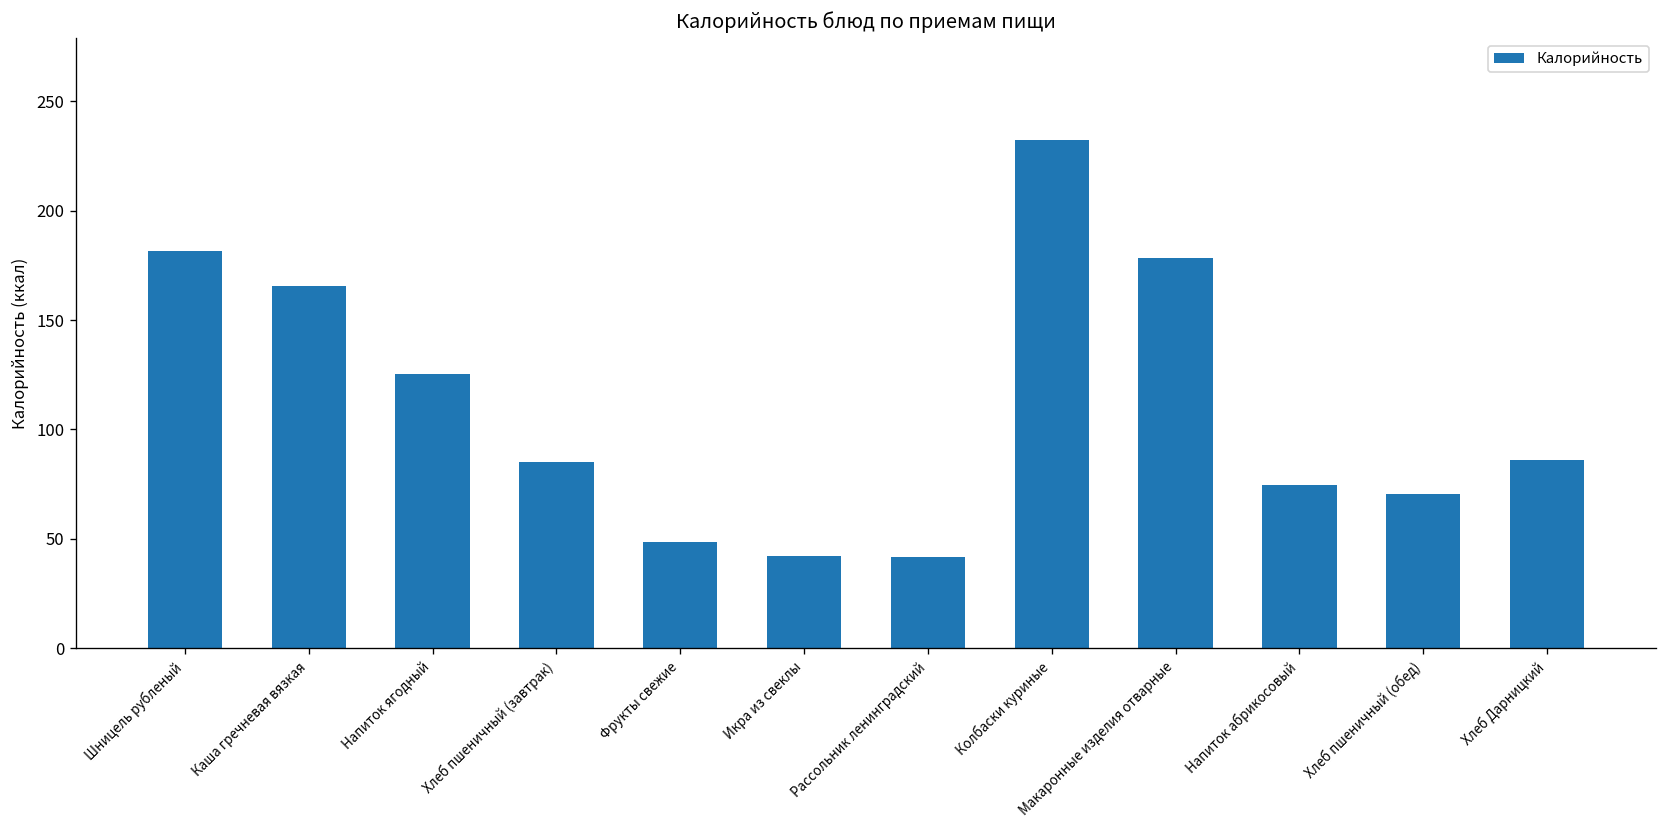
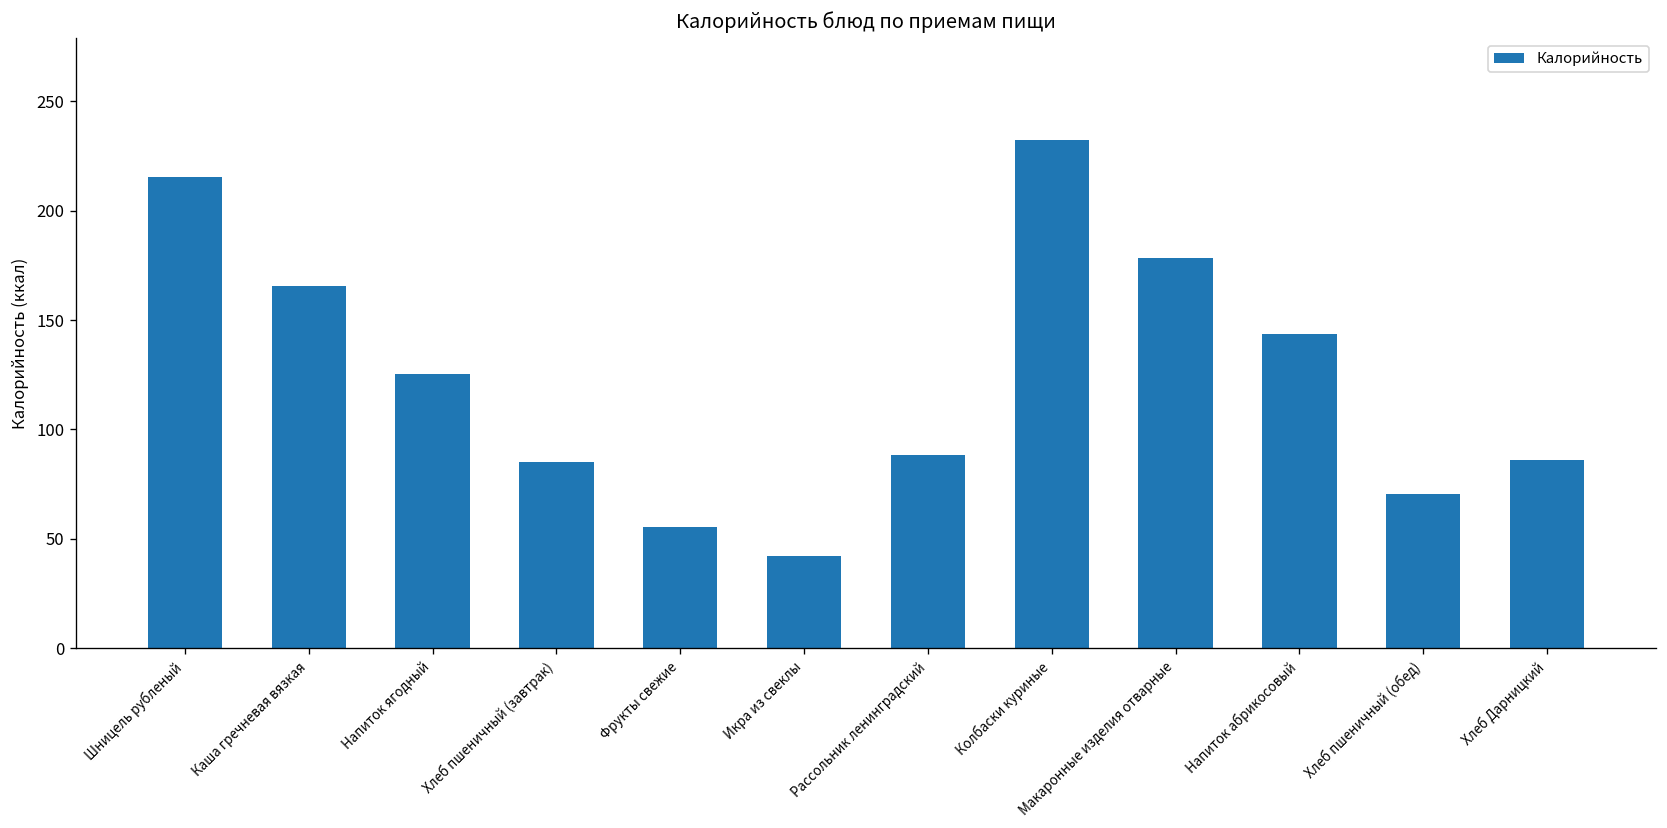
Шницель рубленый: 182 -> 215
Фрукты свежие: 49 -> 56
Рассольник ленинградский: 42 -> 89
Напиток абрикосовый: 74 -> 143
